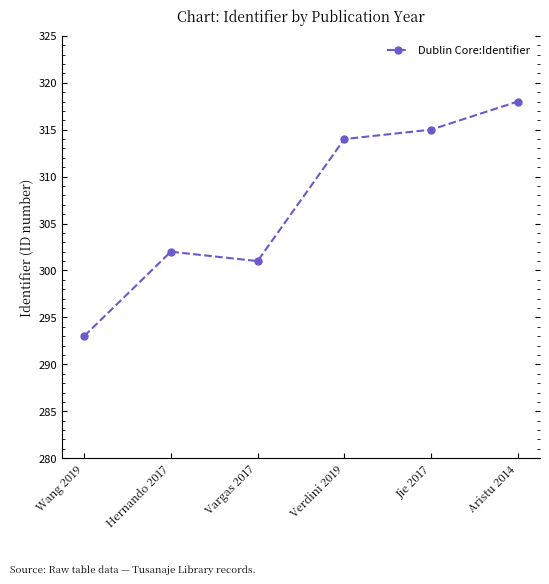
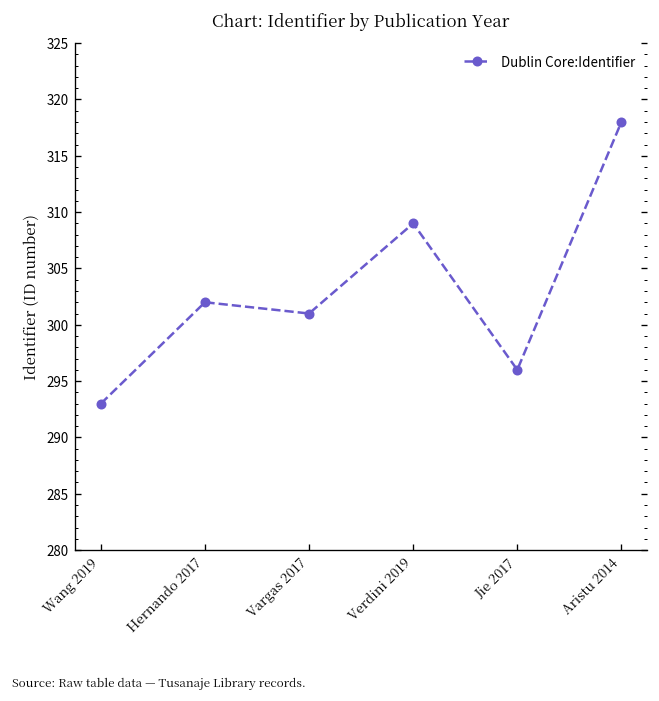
Verdini 2019: 314 -> 309
Jie 2017: 315 -> 296
